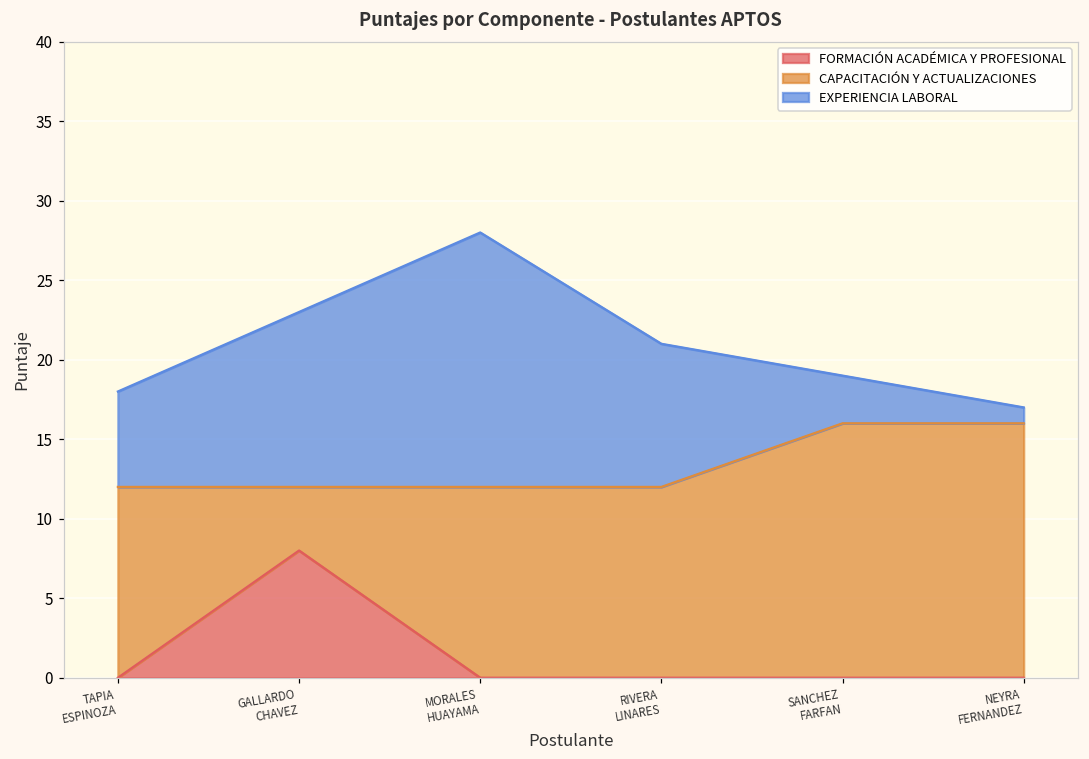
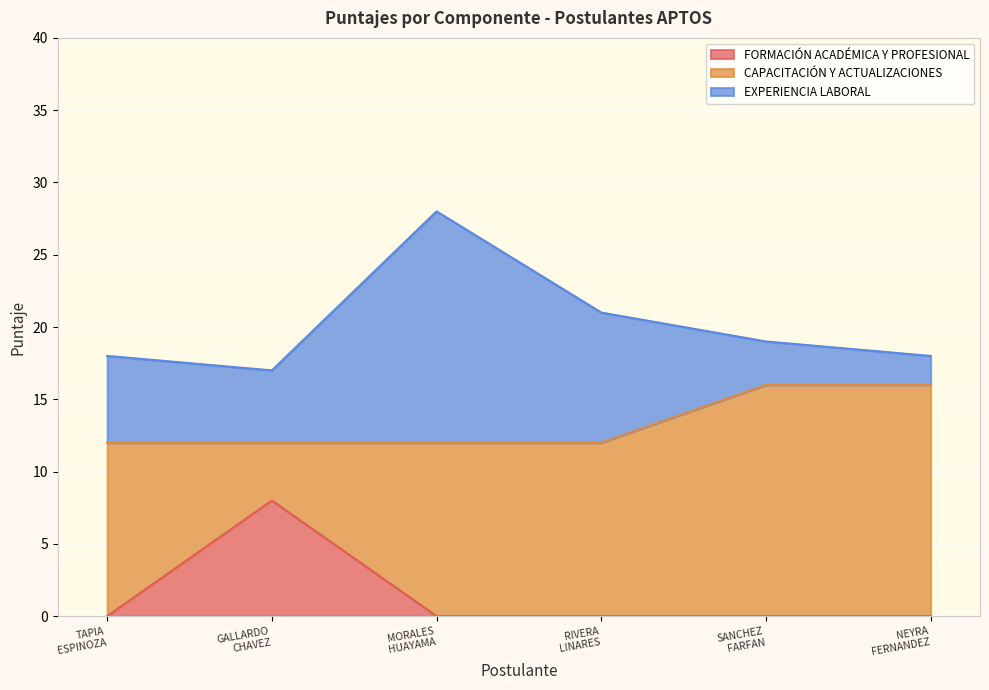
EXPERIENCIA LABORAL, GALLARDO CHAVEZ: 11 -> 5
EXPERIENCIA LABORAL, NEYRA FERNANDEZ: 1 -> 2
